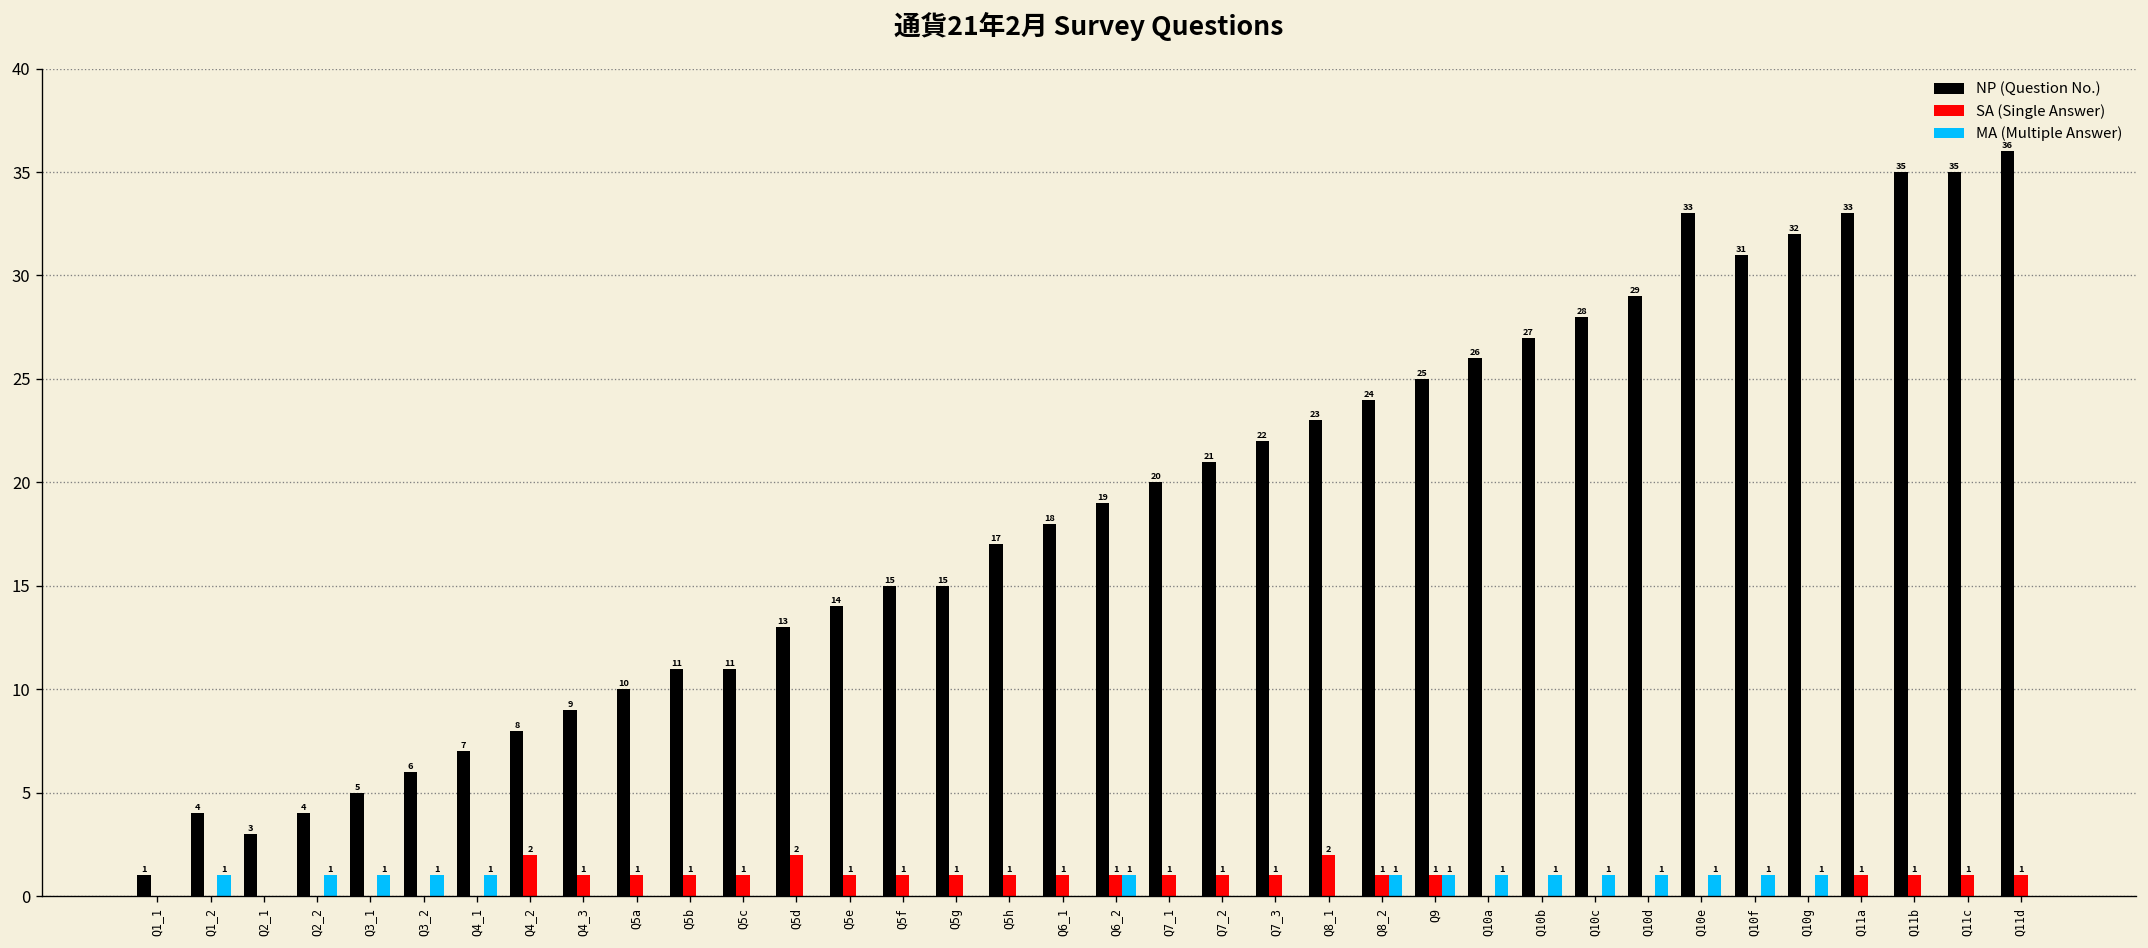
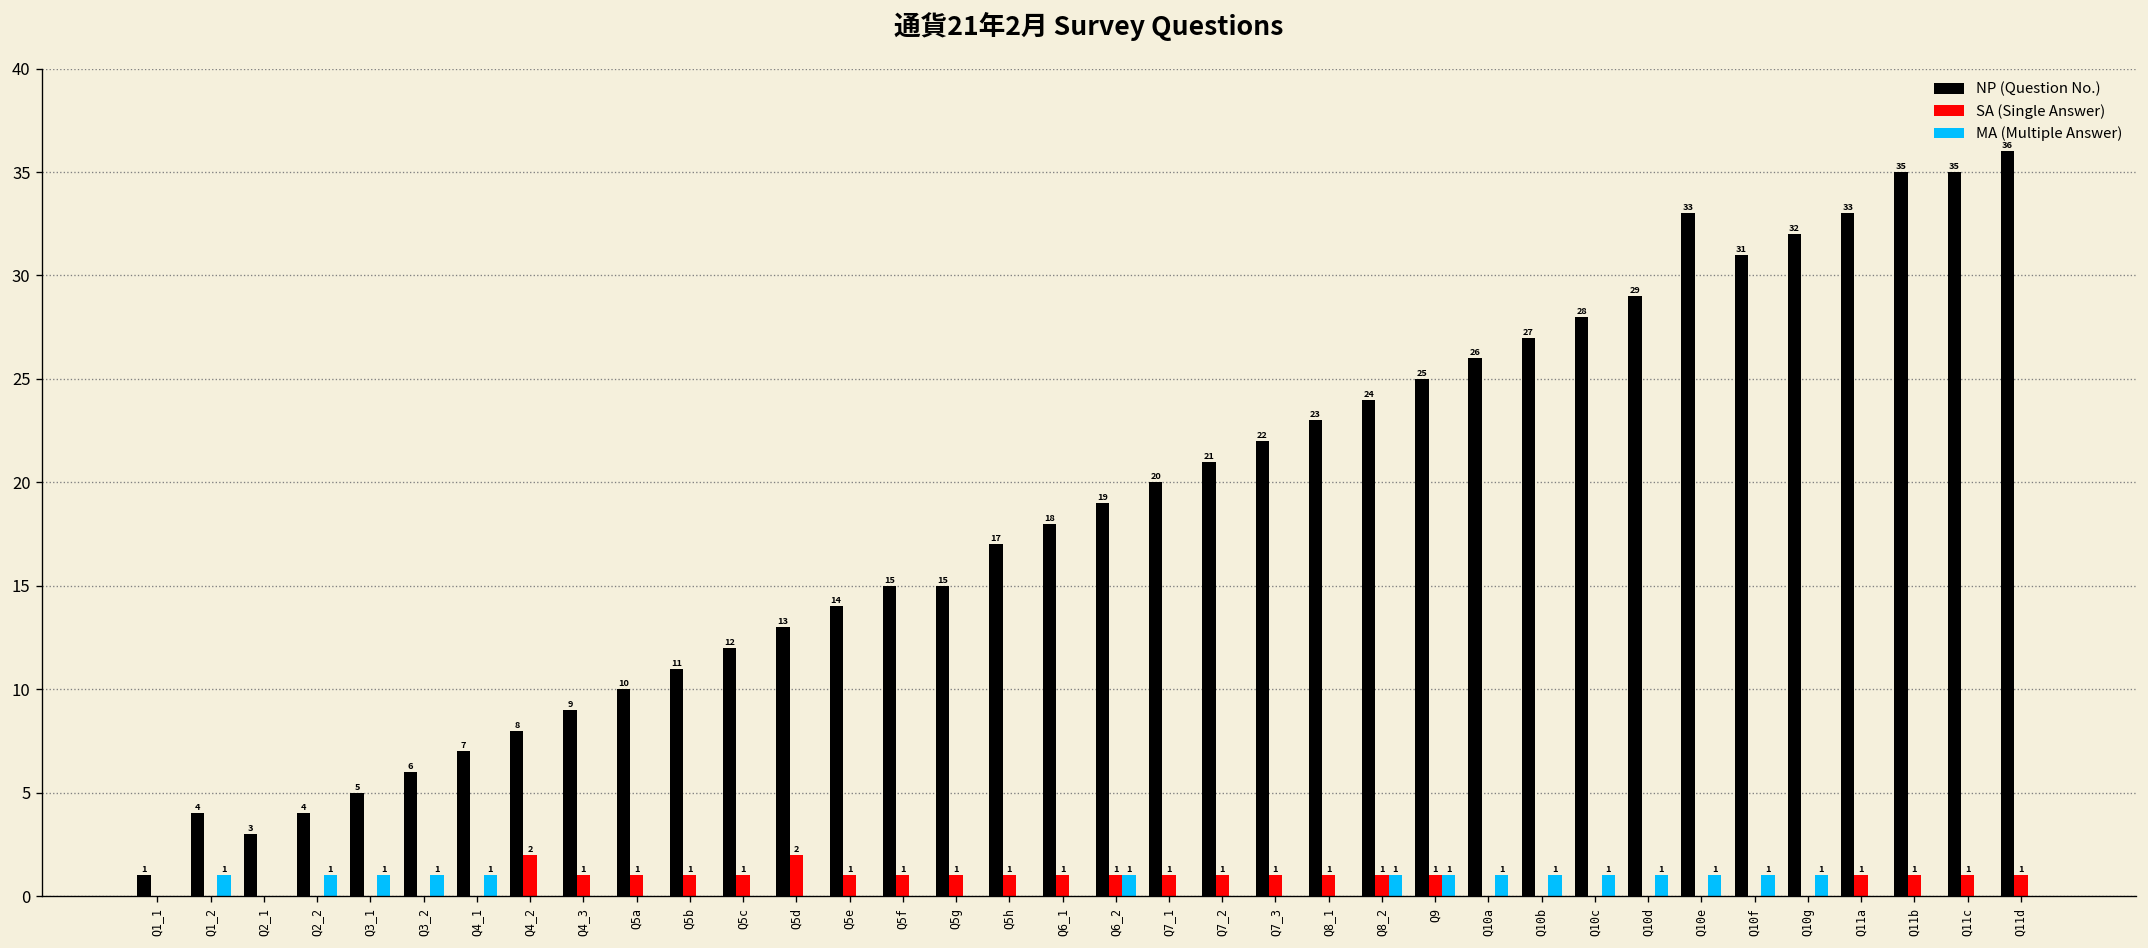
NP (Question No.), Q5c: 11 -> 12
SA (Single Answer), Q8_1: 2 -> 1
